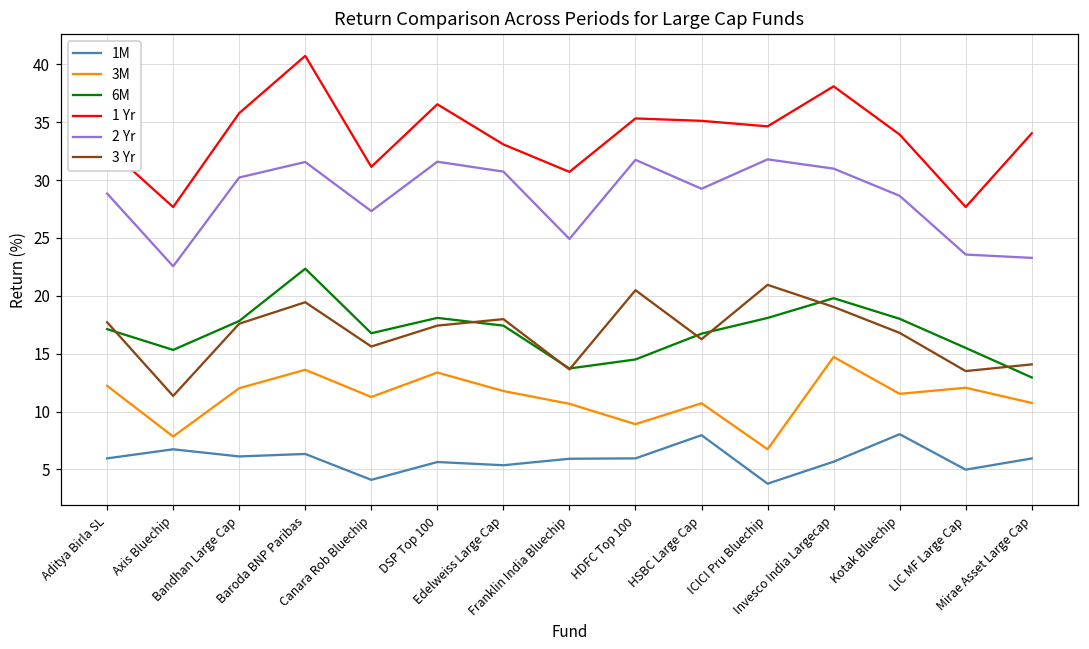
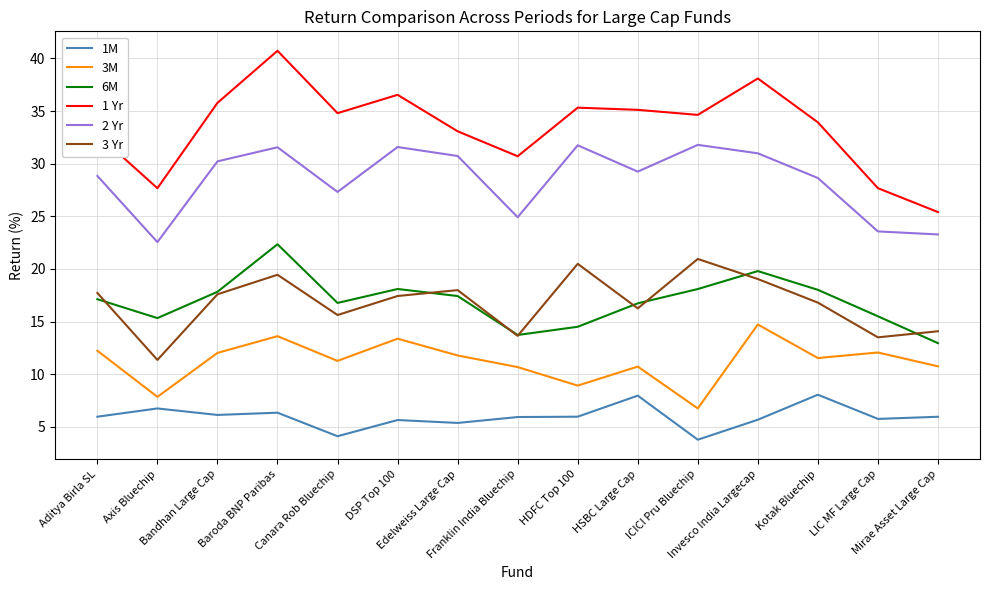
1 Yr, Canara Rob Bluechip: 31.1 -> 34.8
1M, LIC MF Large Cap: 5.0 -> 5.8
1 Yr, Mirae Asset Large Cap: 34.0 -> 25.4
